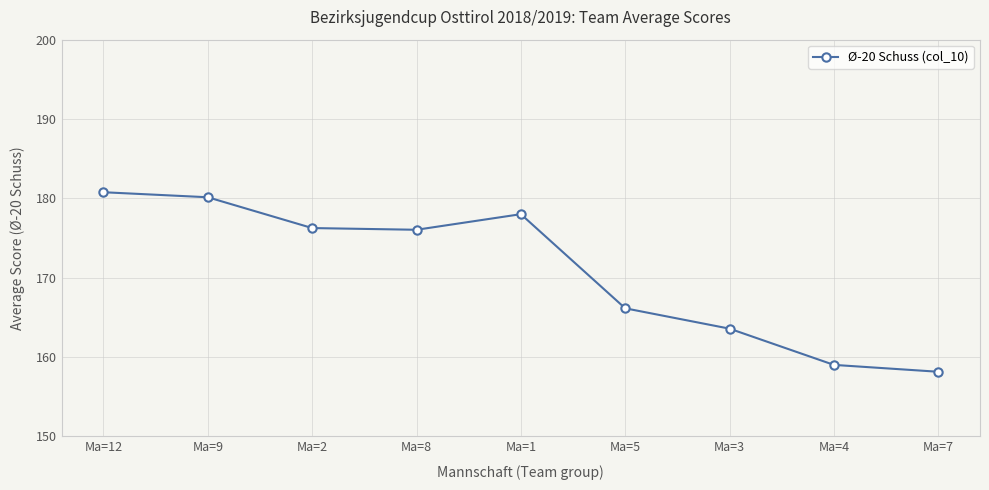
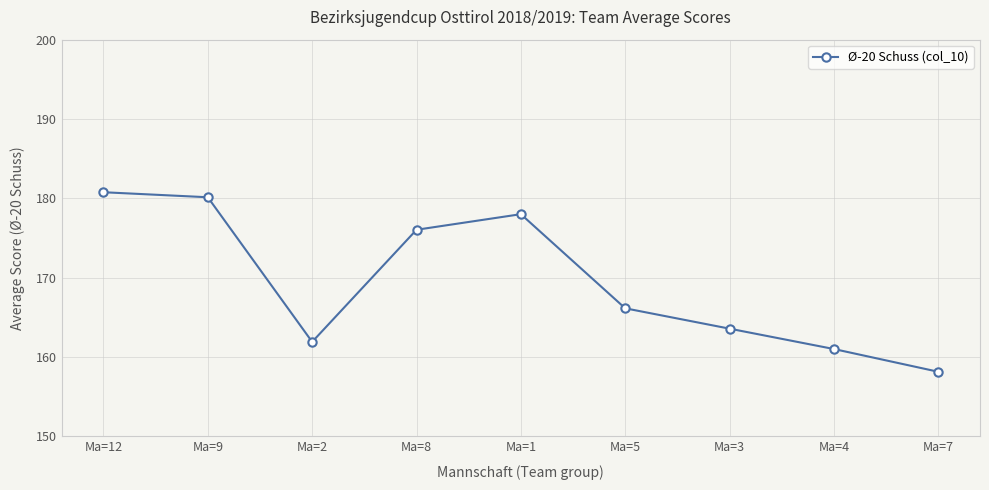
Ma=2: 176 -> 162
Ma=4: 159 -> 161
